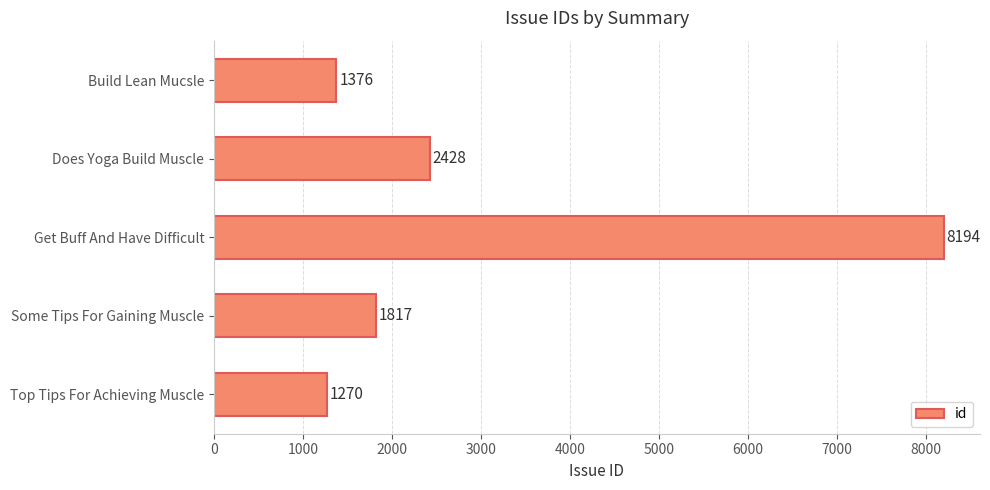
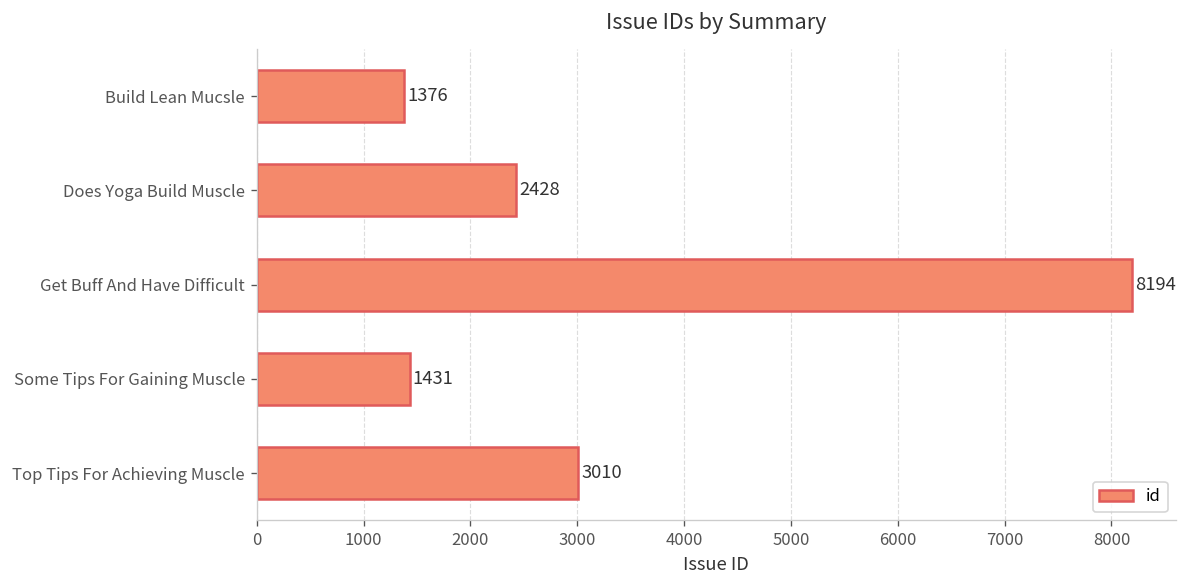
Some Tips For Gaining Muscle: 1817 -> 1431
Top Tips For Achieving Muscle: 1270 -> 3010
